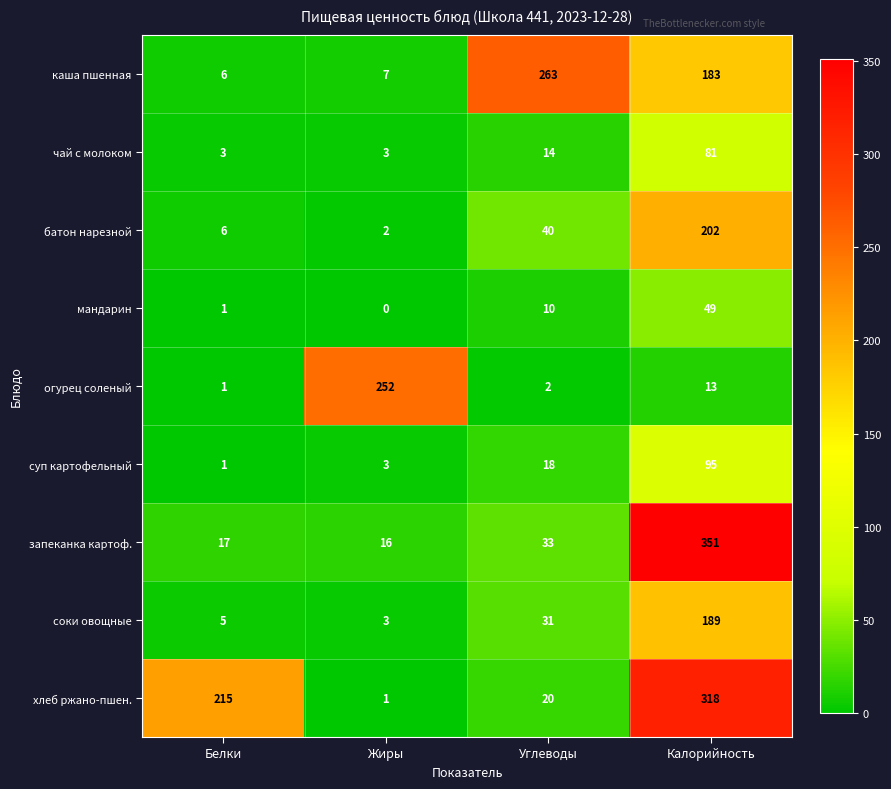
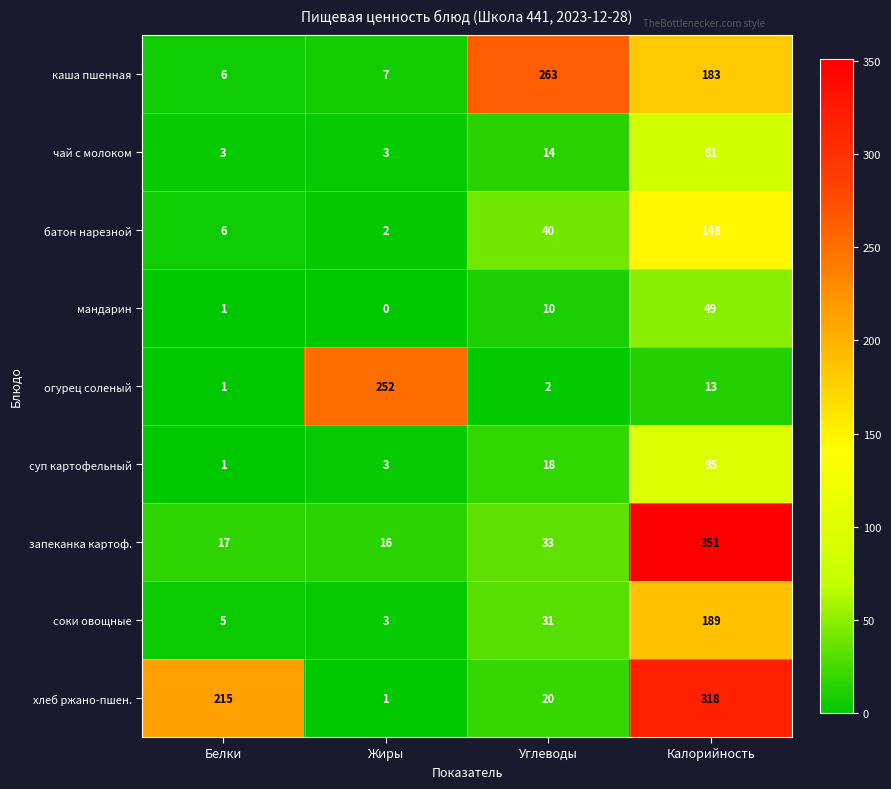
батон нарезной, Калорийность: 202 -> 148
